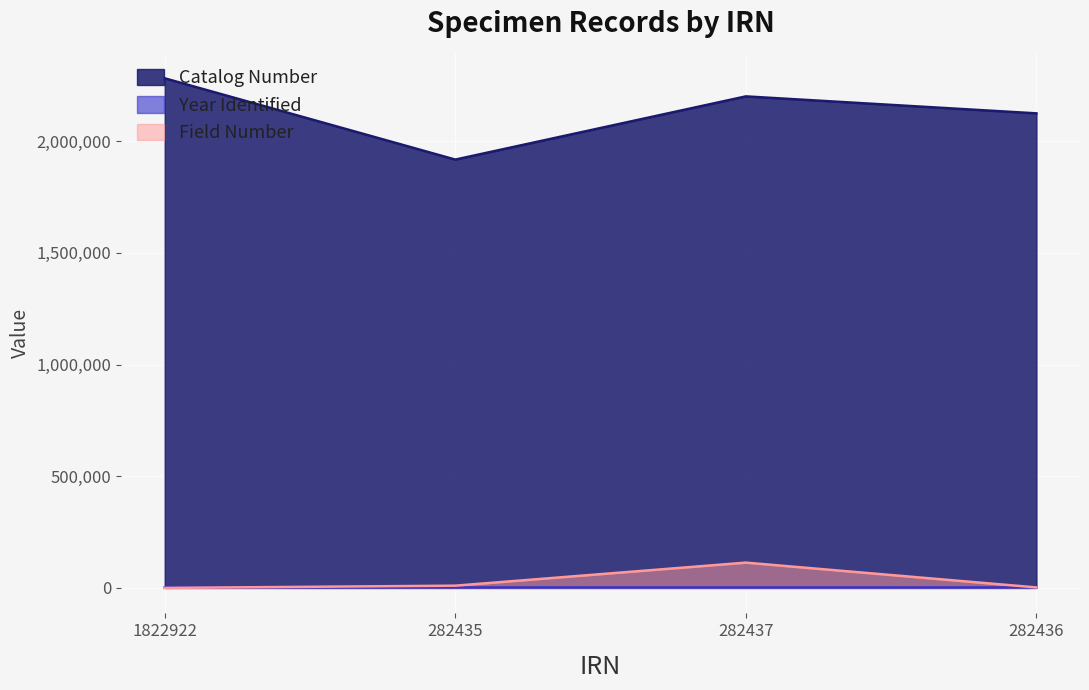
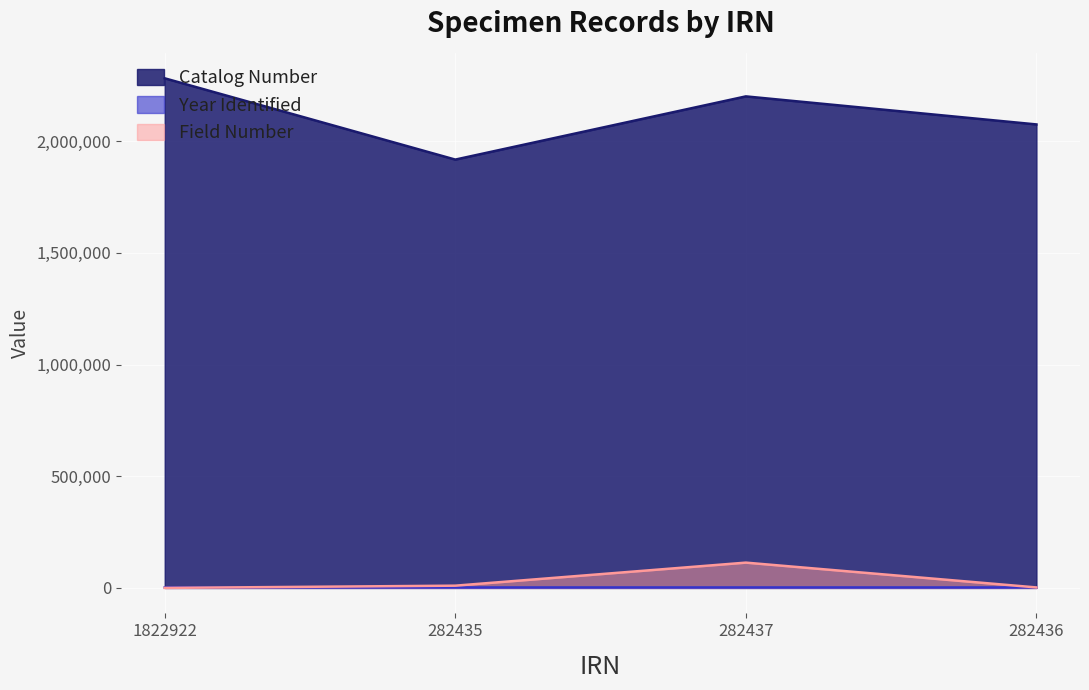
Catalog Number, 282436: 2,120,000 -> 2,080,000
